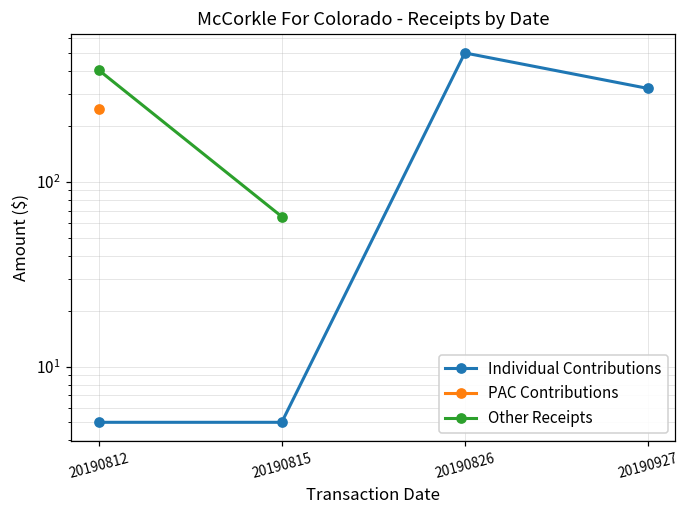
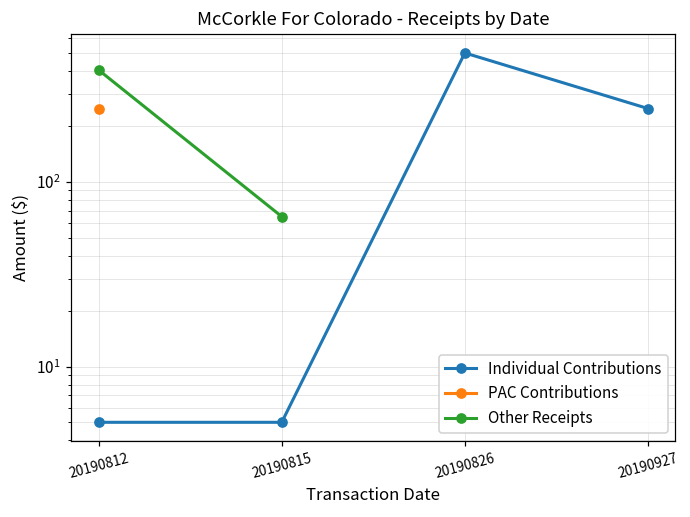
Individual Contributions, 20190927: 320 -> 250
